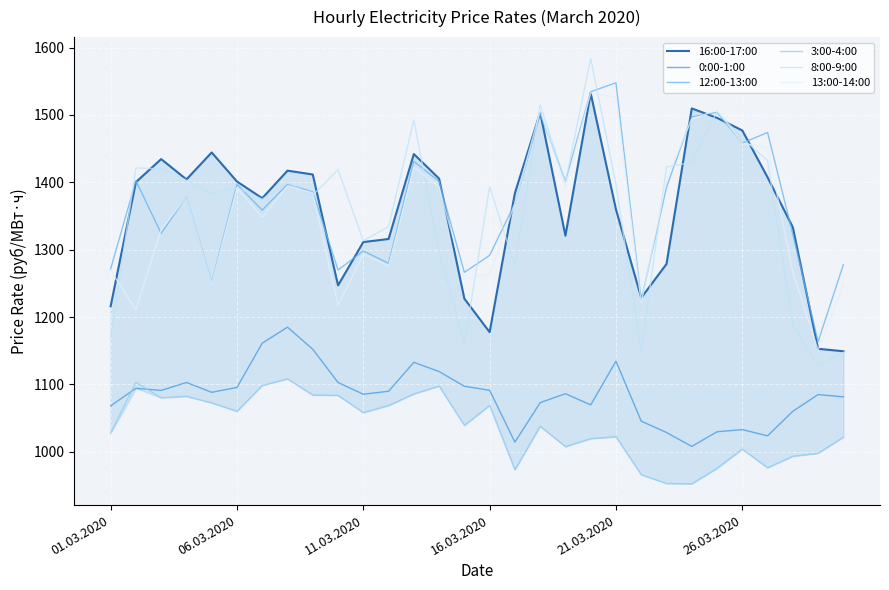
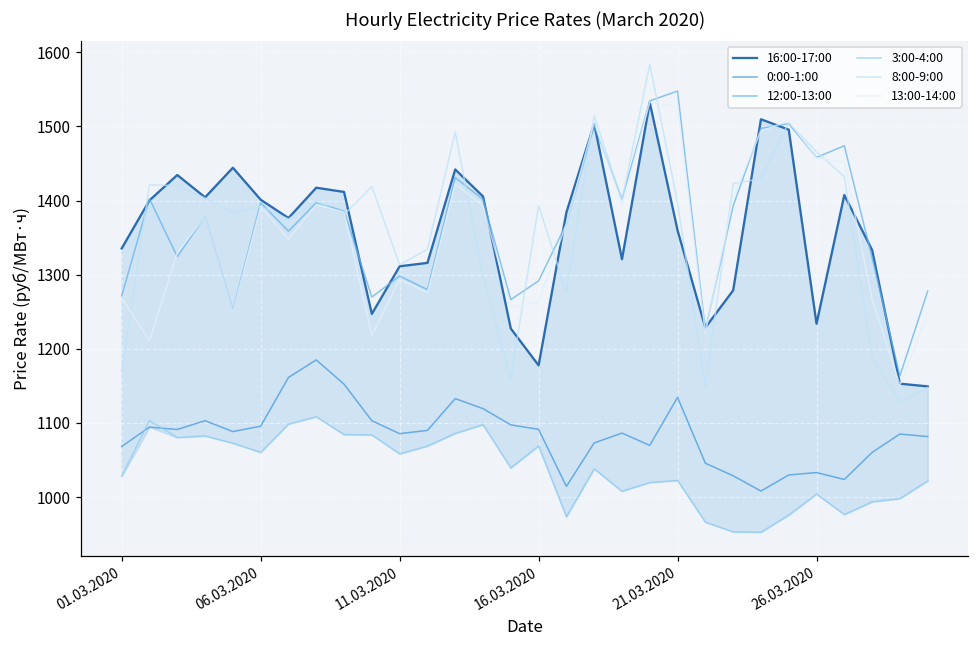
16:00-17:00, 01.03.2020: 1220 -> 1340
16:00-17:00, 26.03.2020: 1480 -> 1230
